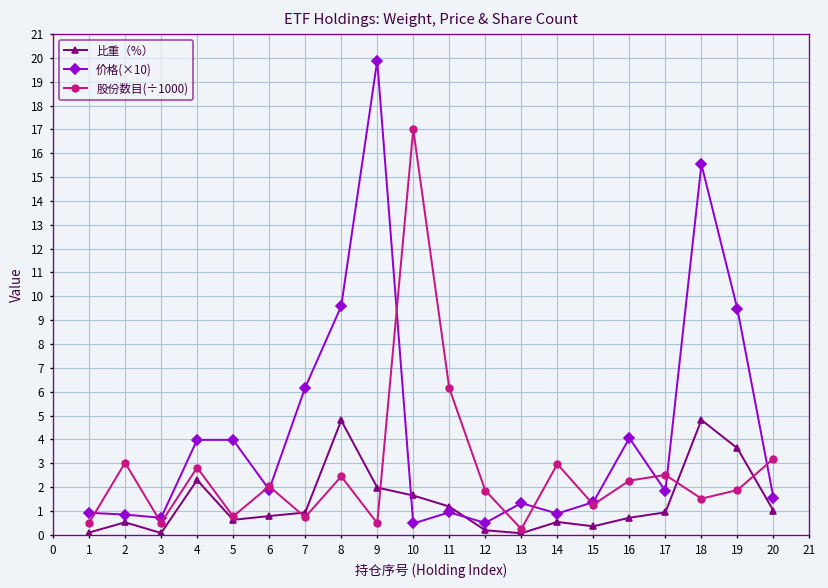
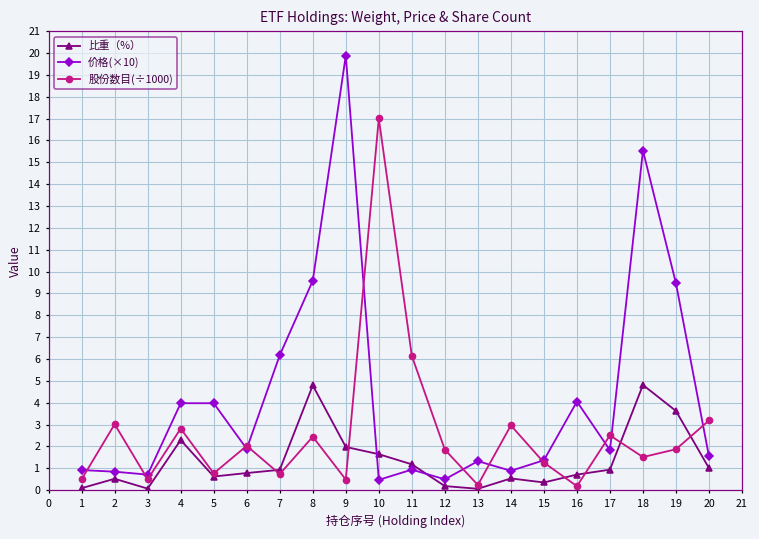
股份数目(÷1000), 16: 2.3 -> 0.2
